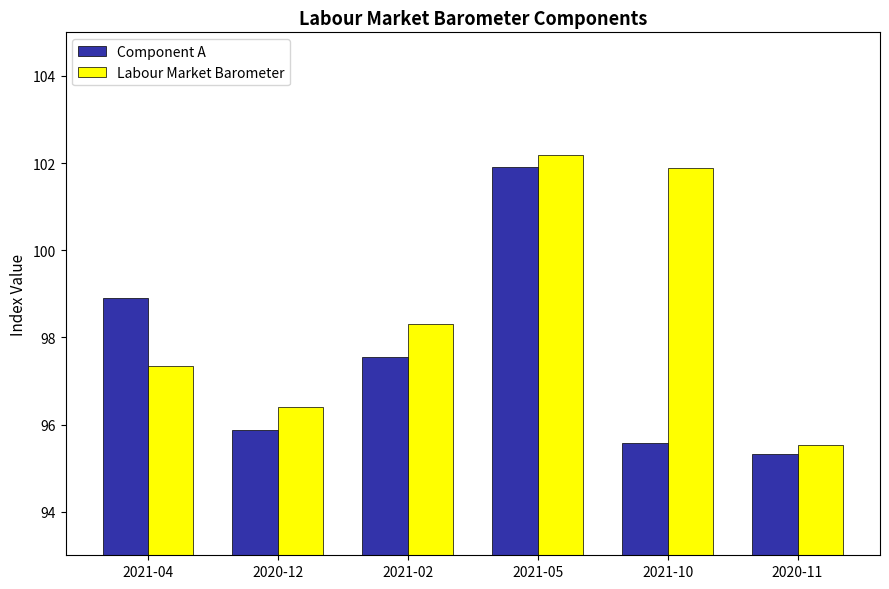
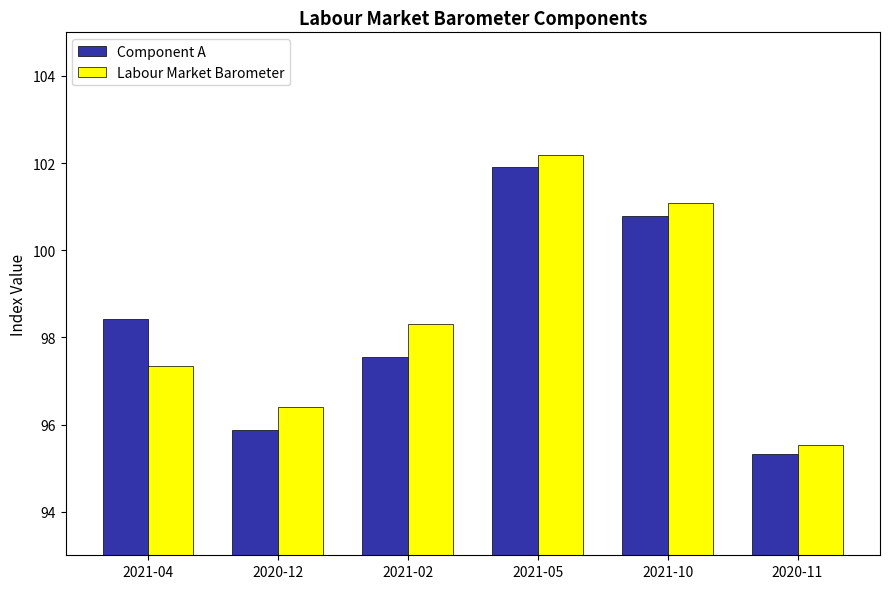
Component A, 2021-04: 98.9 -> 98.4
Component A, 2021-10: 95.6 -> 100.8
Labour Market Barometer, 2021-10: 101.9 -> 101.1
